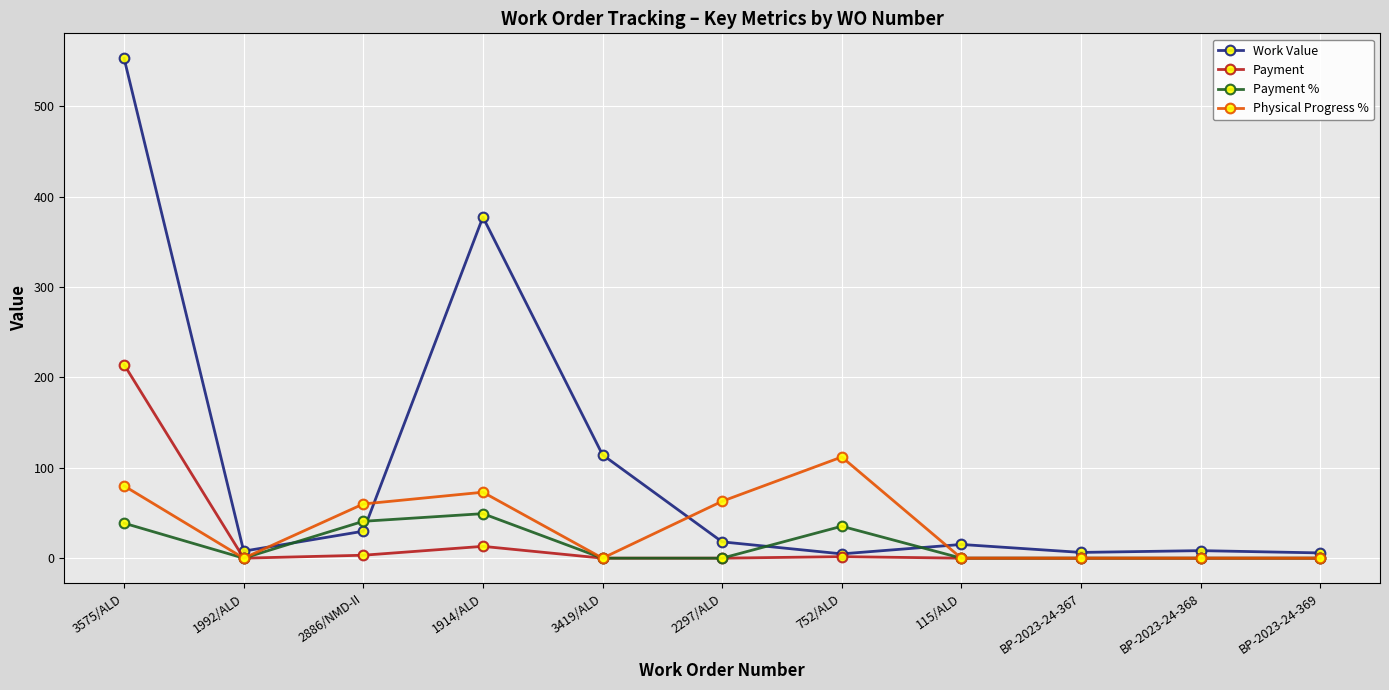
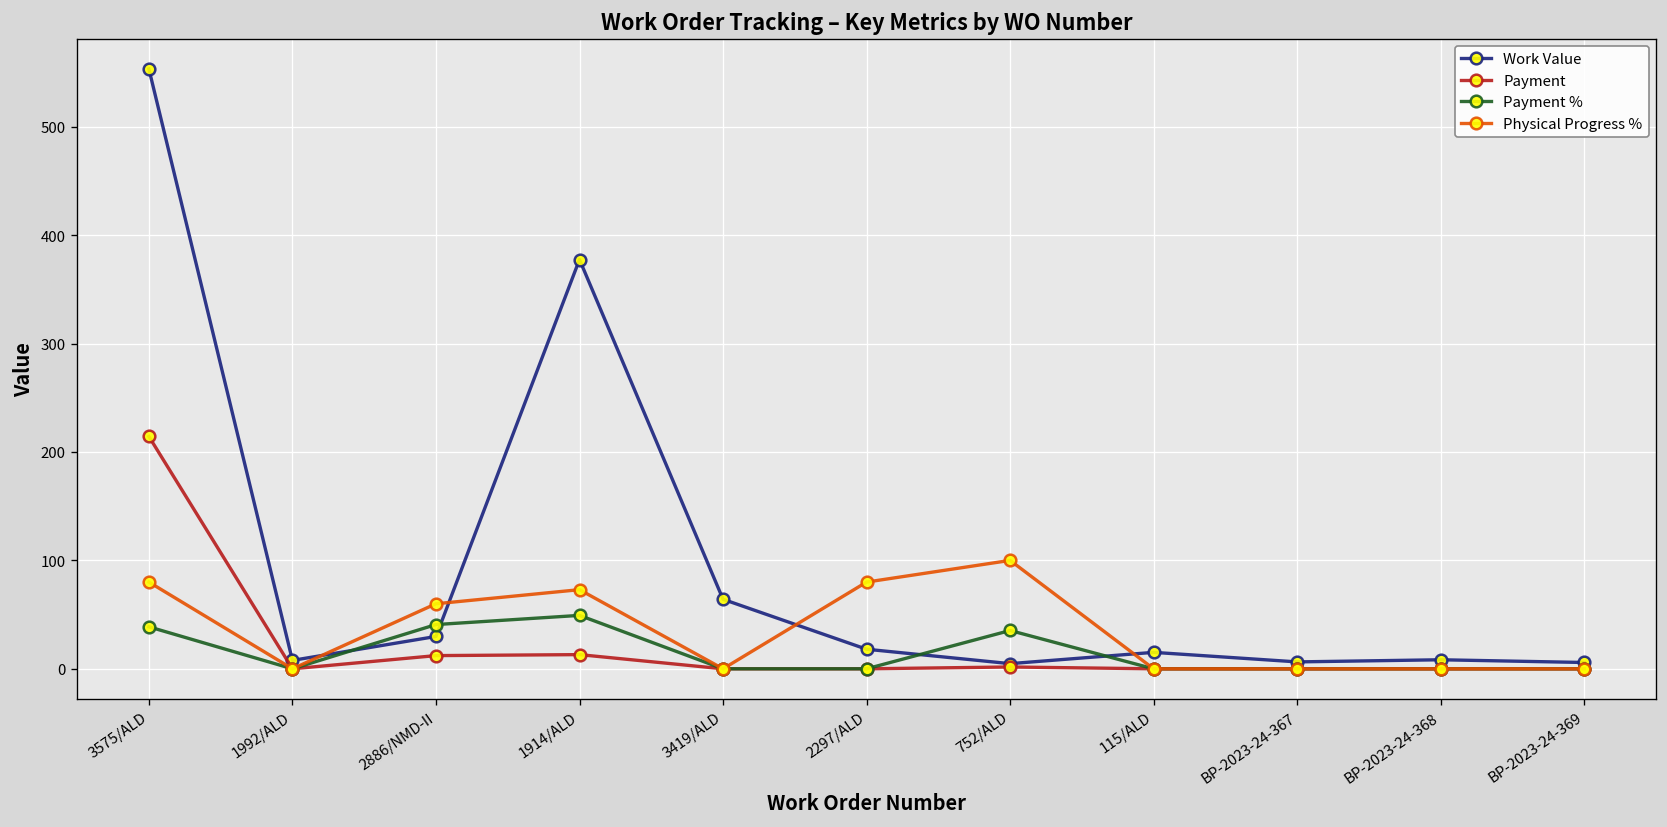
Payment, 2886/NMD-II: 0 -> 10
Work Value, 3419/ALD: 110 -> 60
Physical Progress %, 2297/ALD: 60 -> 80
Physical Progress %, 752/ALD: 110 -> 100
